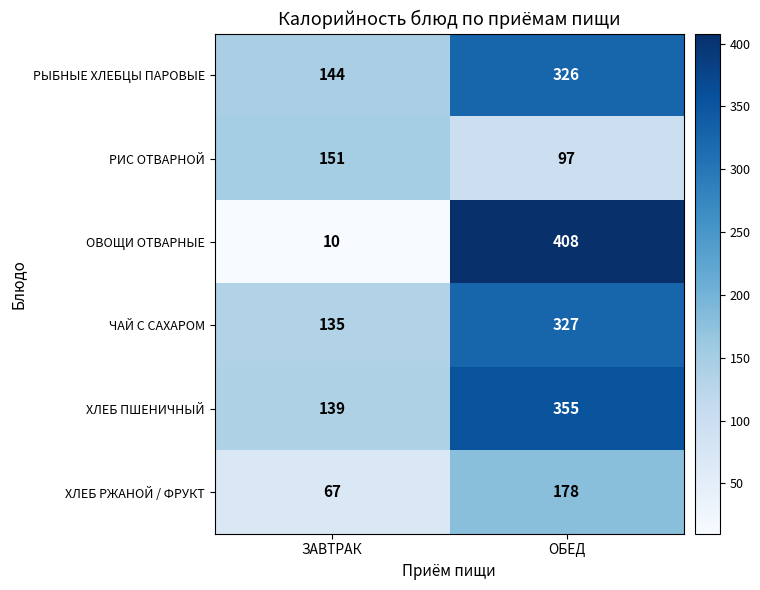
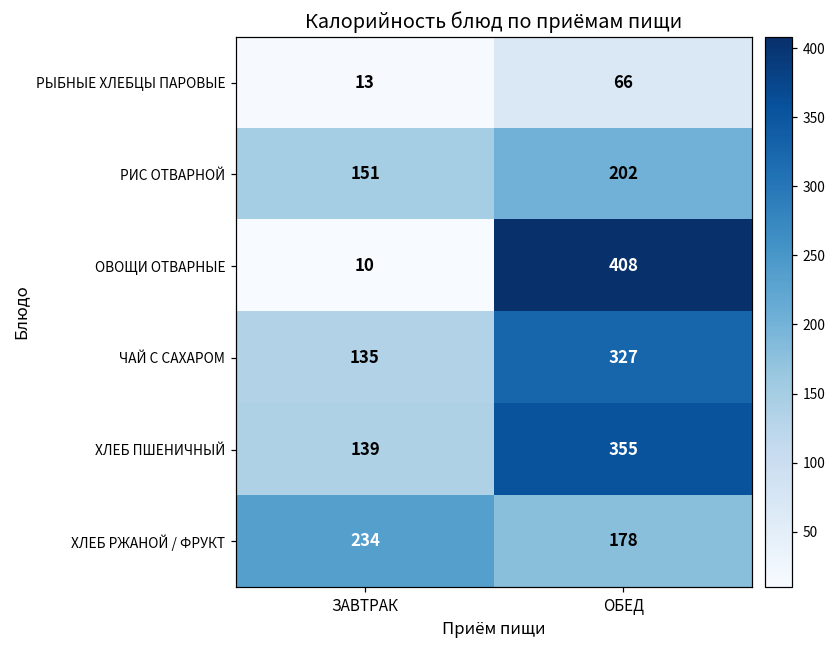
РЫБНЫЕ ХЛЕБЦЫ ПАРОВЫЕ, ЗАВТРАК: 144 -> 13
РЫБНЫЕ ХЛЕБЦЫ ПАРОВЫЕ, ОБЕД: 326 -> 66
РИС ОТВАРНОЙ, ОБЕД: 97 -> 202
ХЛЕБ РЖАНОЙ / ФРУКТ, ЗАВТРАК: 67 -> 234
